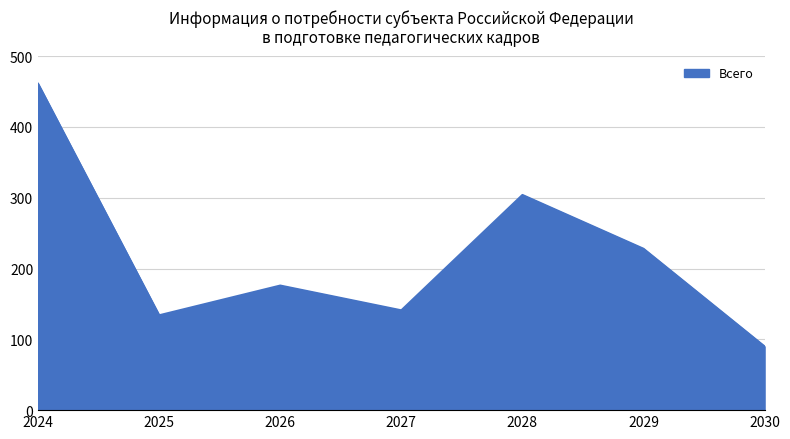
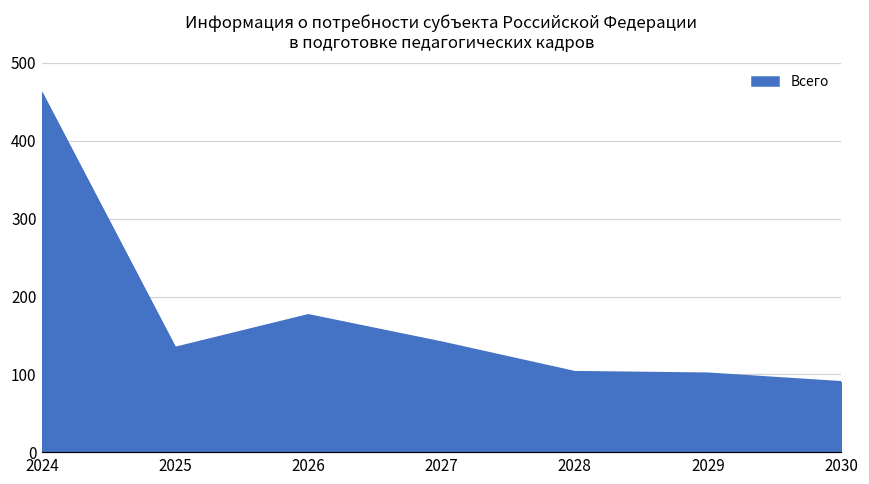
2028: 300 -> 100
2029: 230 -> 100
